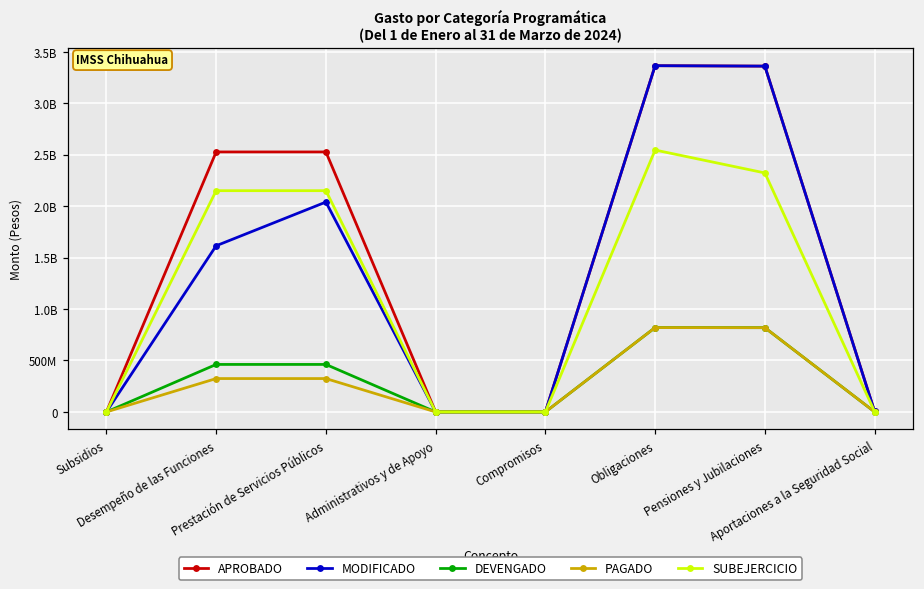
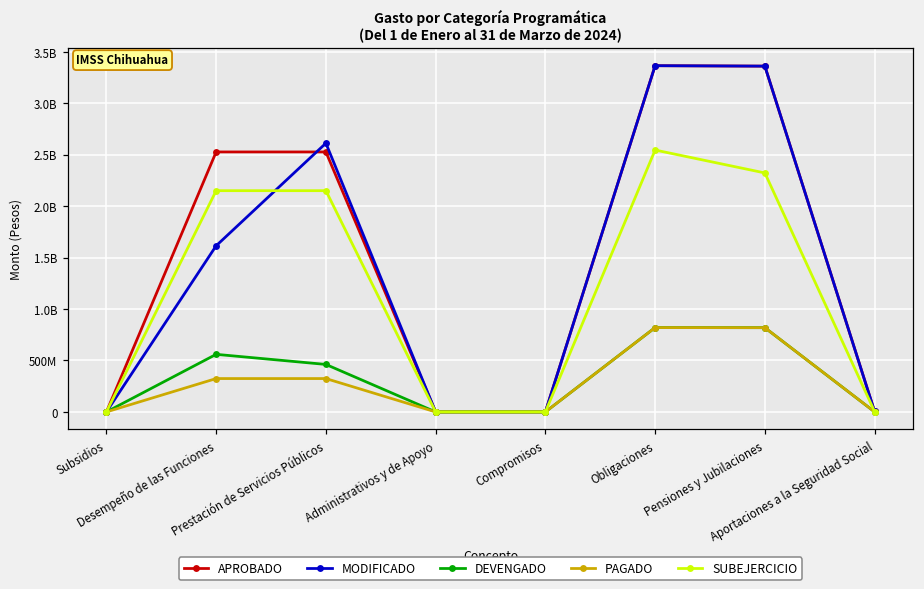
DEVENGADO, Desempeño de las Funciones: 500000000 -> 600000000
MODIFICADO, Prestación de Servicios Públicos: 2000000000 -> 2600000000
